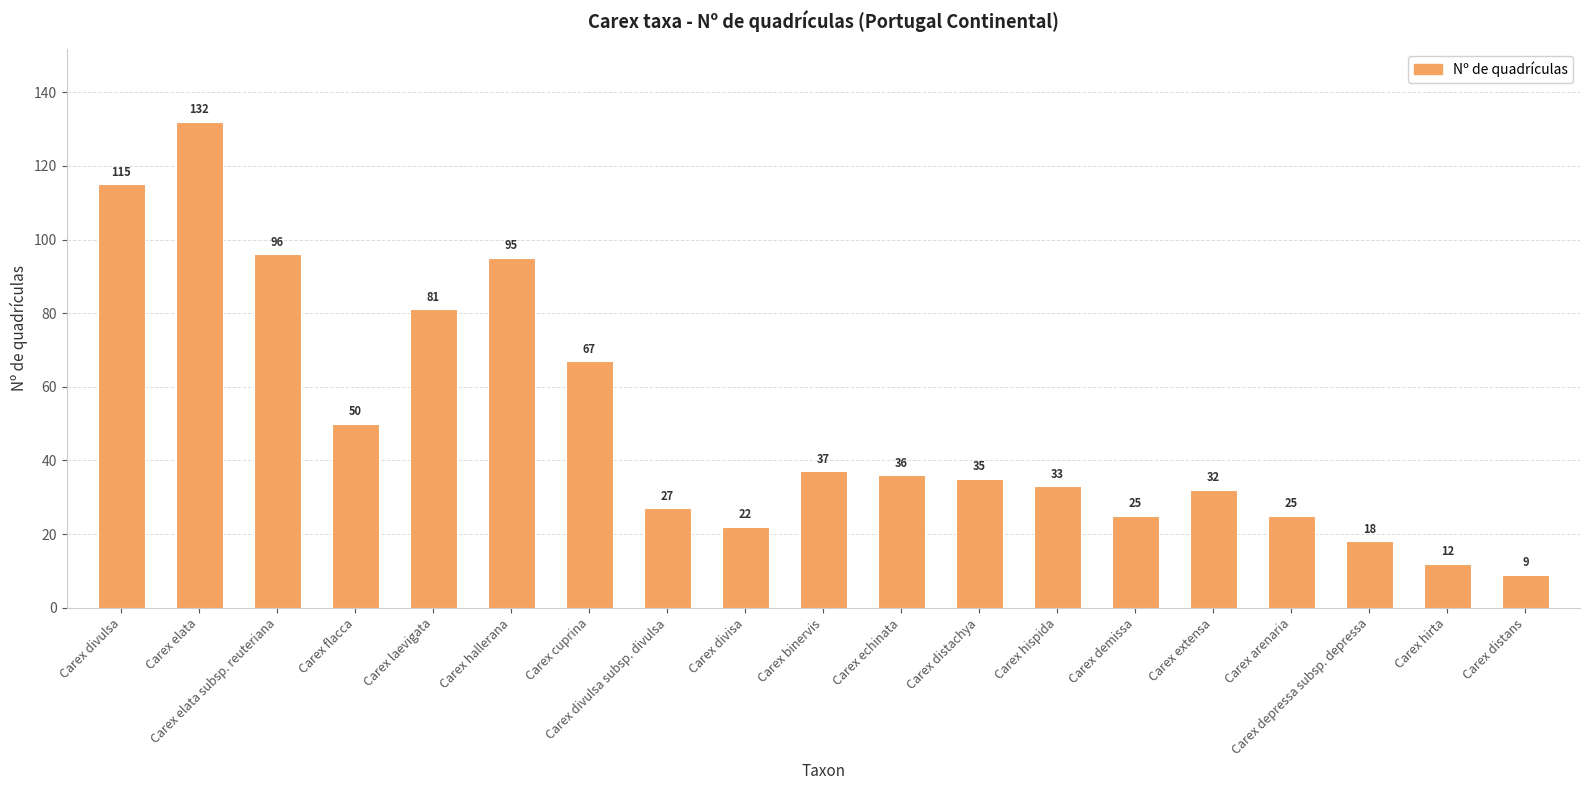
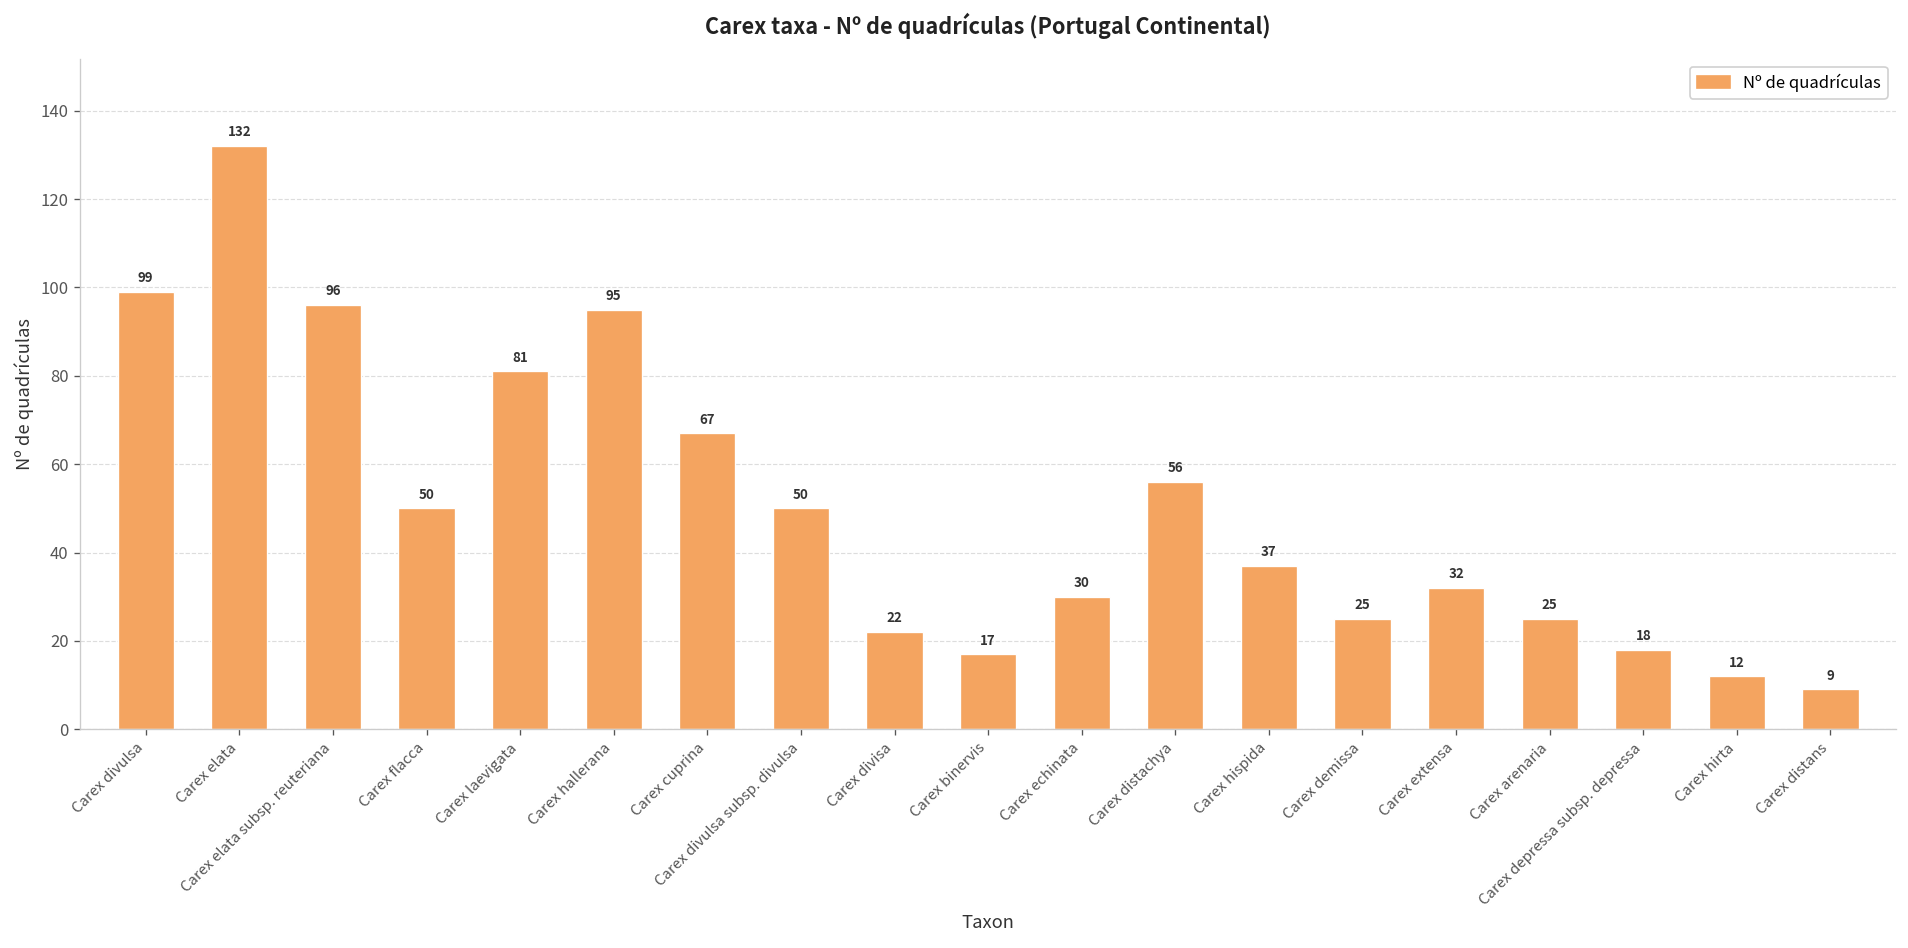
Carex divulsa: 115 -> 99
Carex divulsa subsp. divulsa: 27 -> 50
Carex binervis: 37 -> 17
Carex echinata: 36 -> 30
Carex distachya: 35 -> 56
Carex hispida: 33 -> 37
